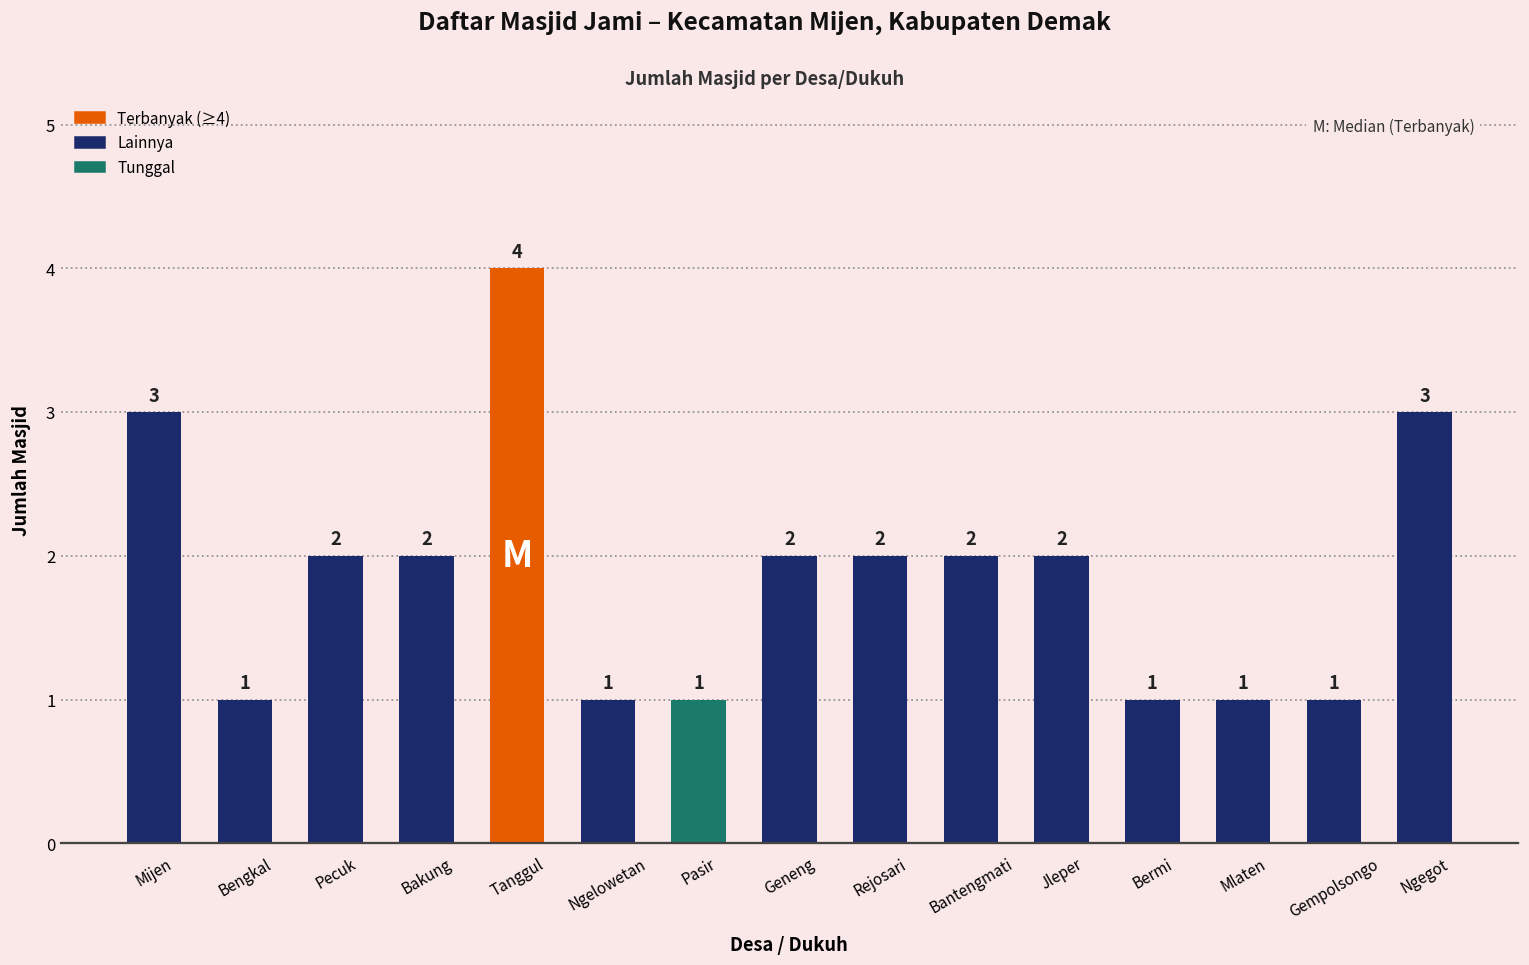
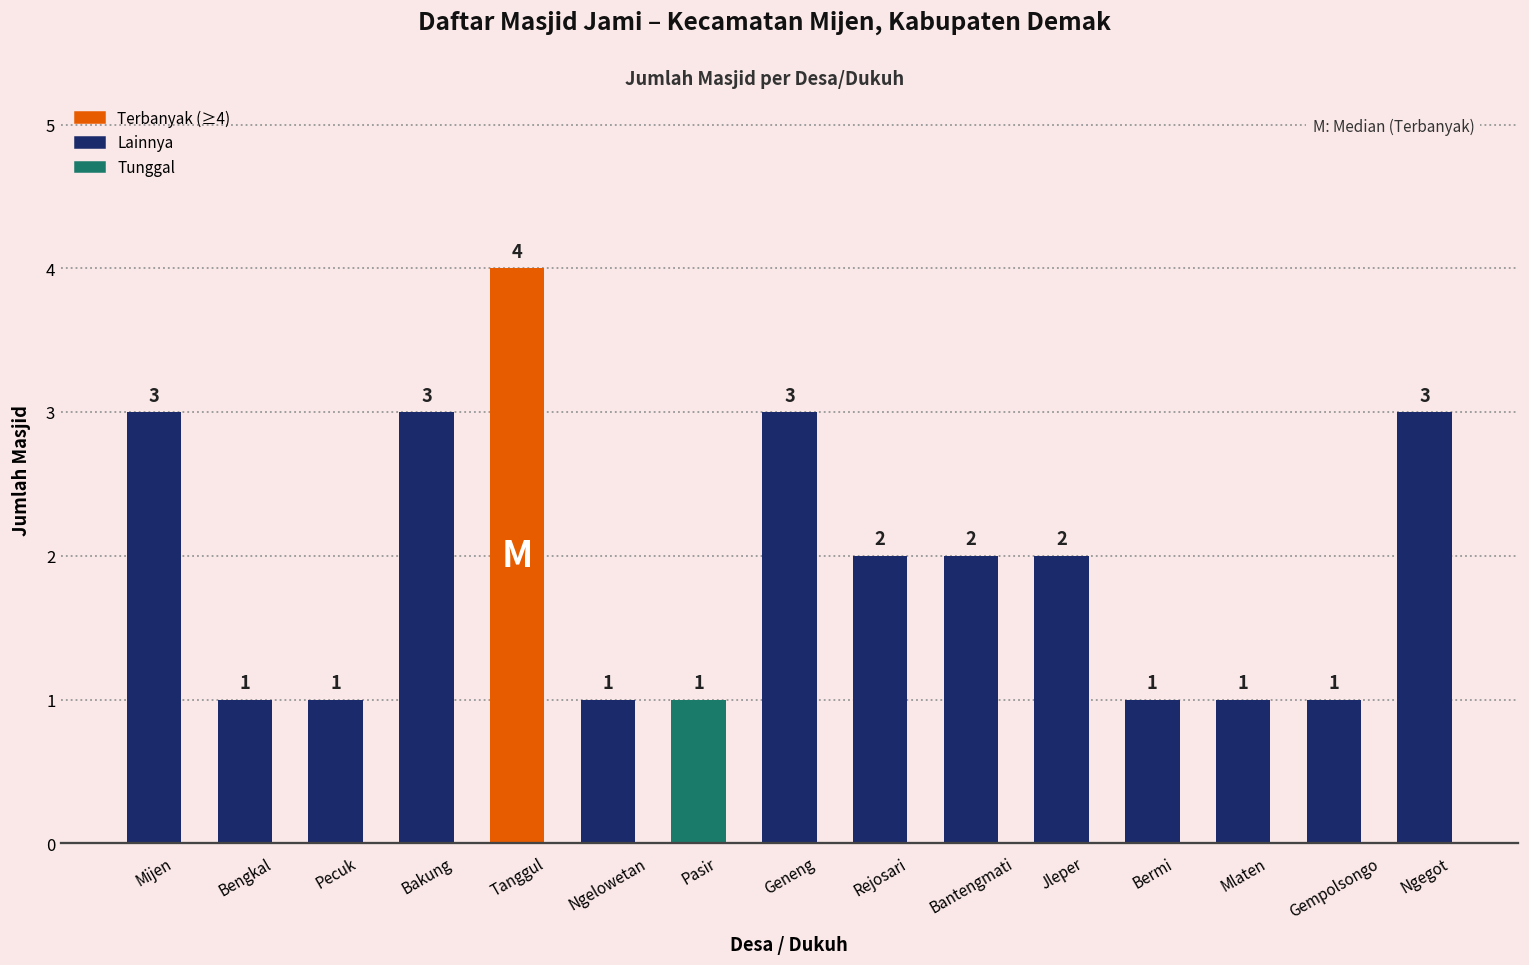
Pecuk: 2 -> 1
Bakung: 2 -> 3
Geneng: 2 -> 3
